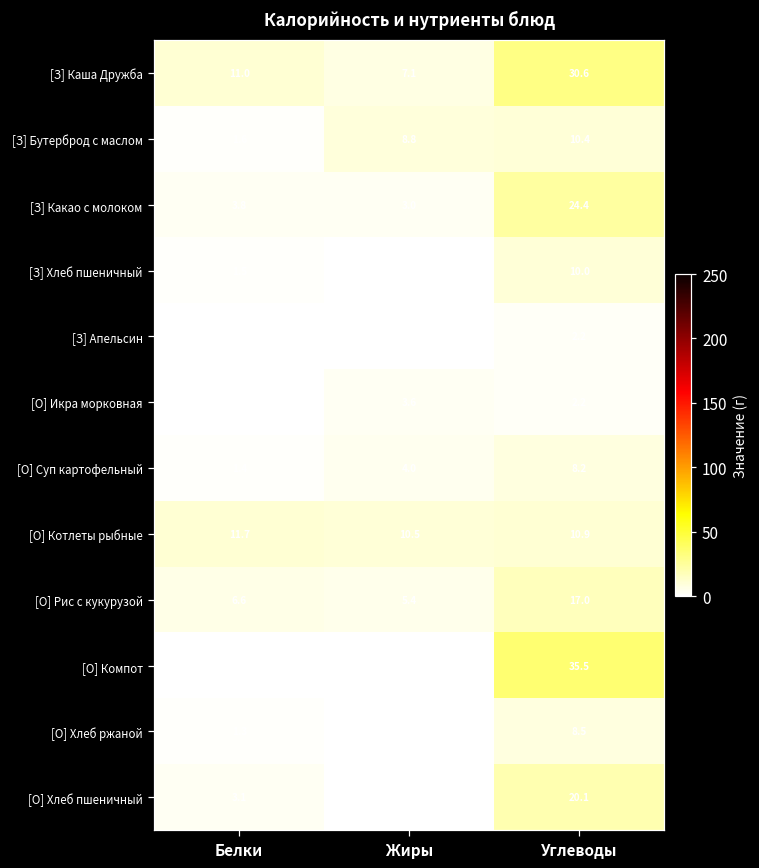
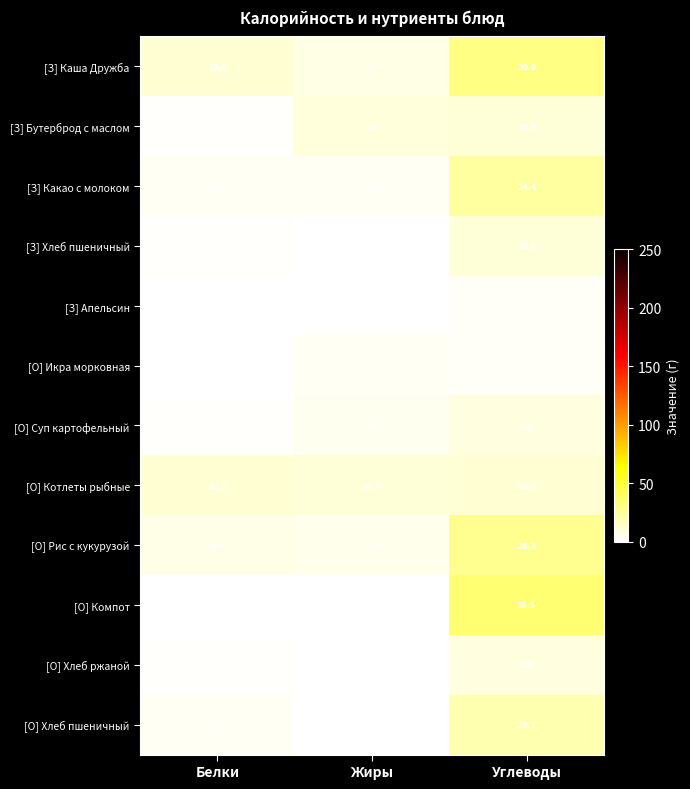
[О] Рис с кукурузой, Углеводы: 17.0 -> 28.3
